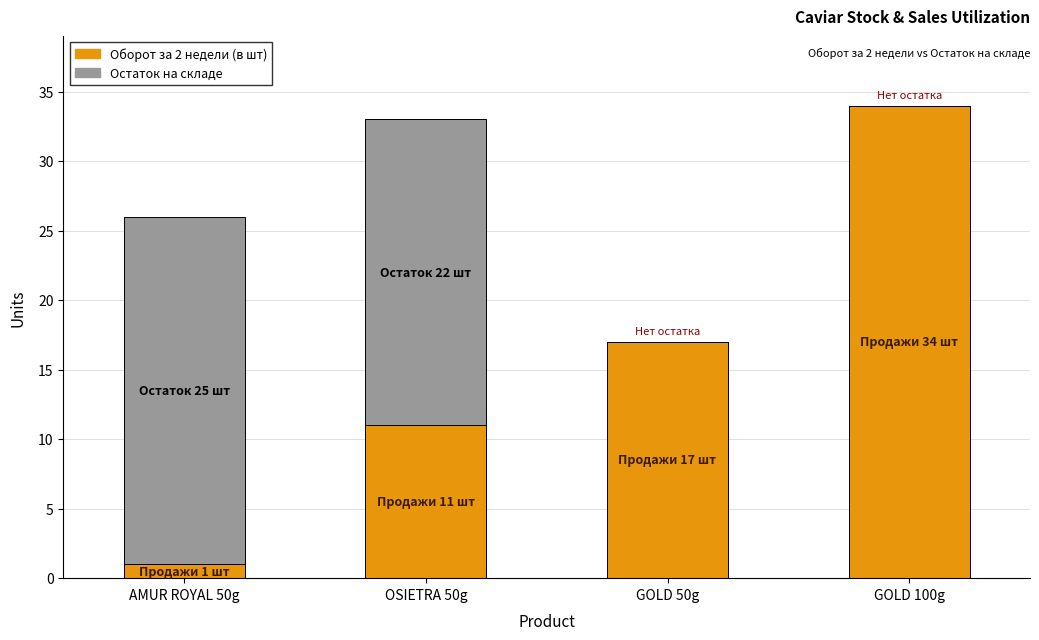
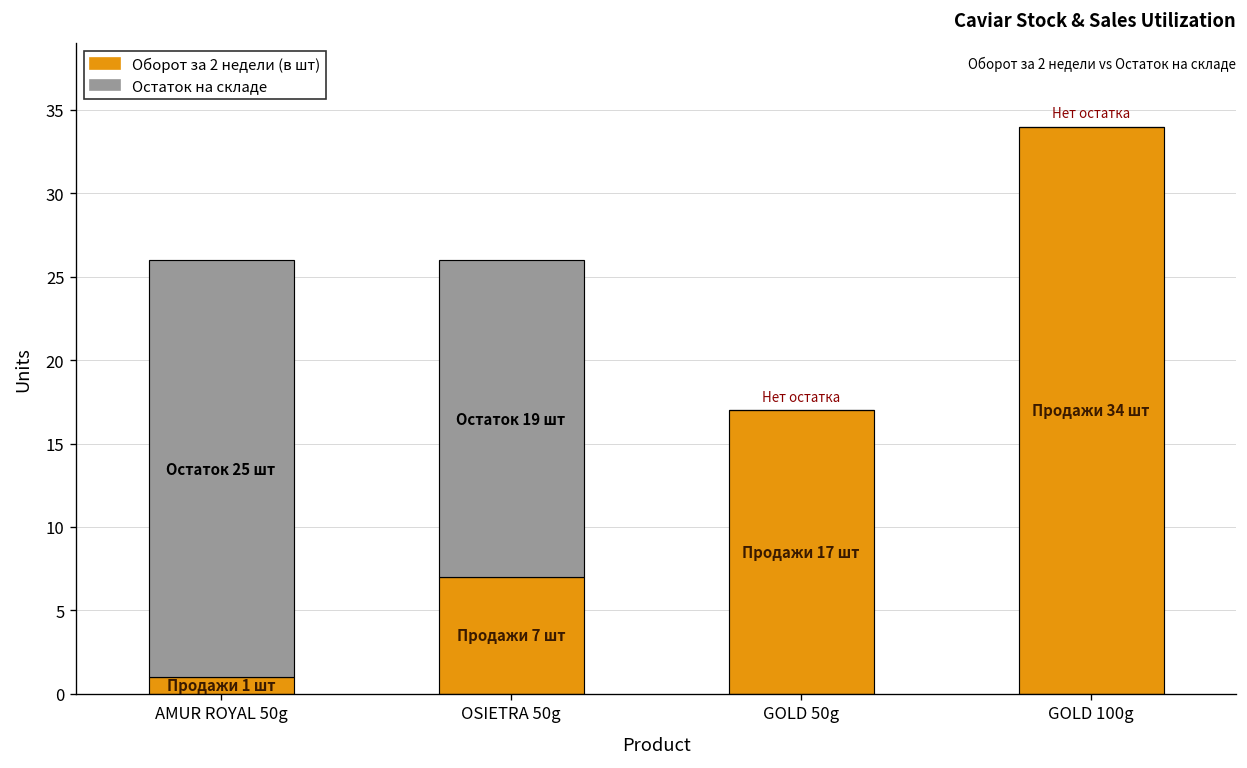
Оборот за 2 недели (в шт), OSIETRA 50g: 11 -> 7
Остаток на складе, OSIETRA 50g: 22 -> 19
